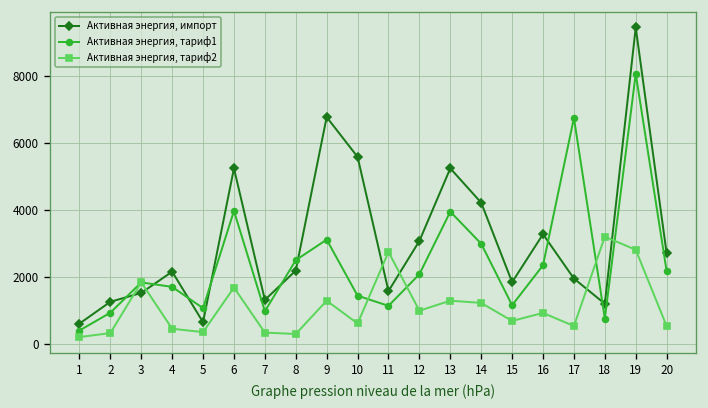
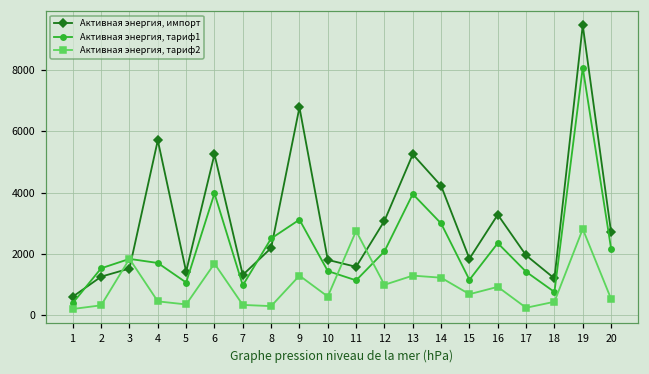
Активная энергия, тариф1, 2: 900 -> 1500
Активная энергия, импорт, 4: 2200 -> 5700
Активная энергия, импорт, 5: 700 -> 1400
Активная энергия, импорт, 10: 5600 -> 1800
Активная энергия, тариф1, 17: 6800 -> 1400
Активная энергия, тариф2, 17: 500 -> 200
Активная энергия, тариф2, 18: 3200 -> 400
